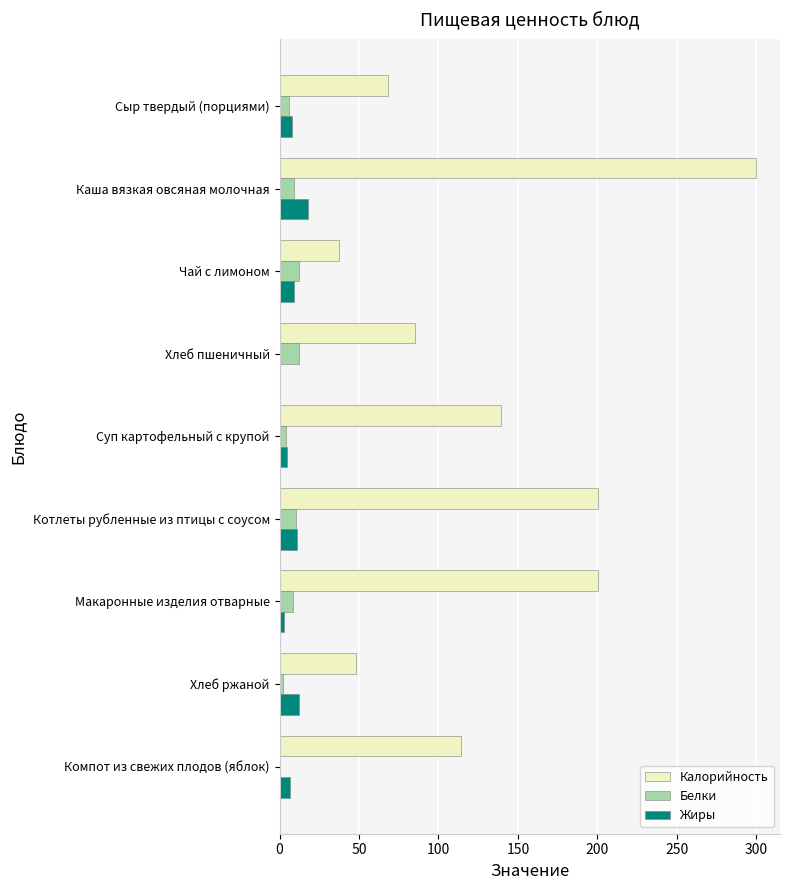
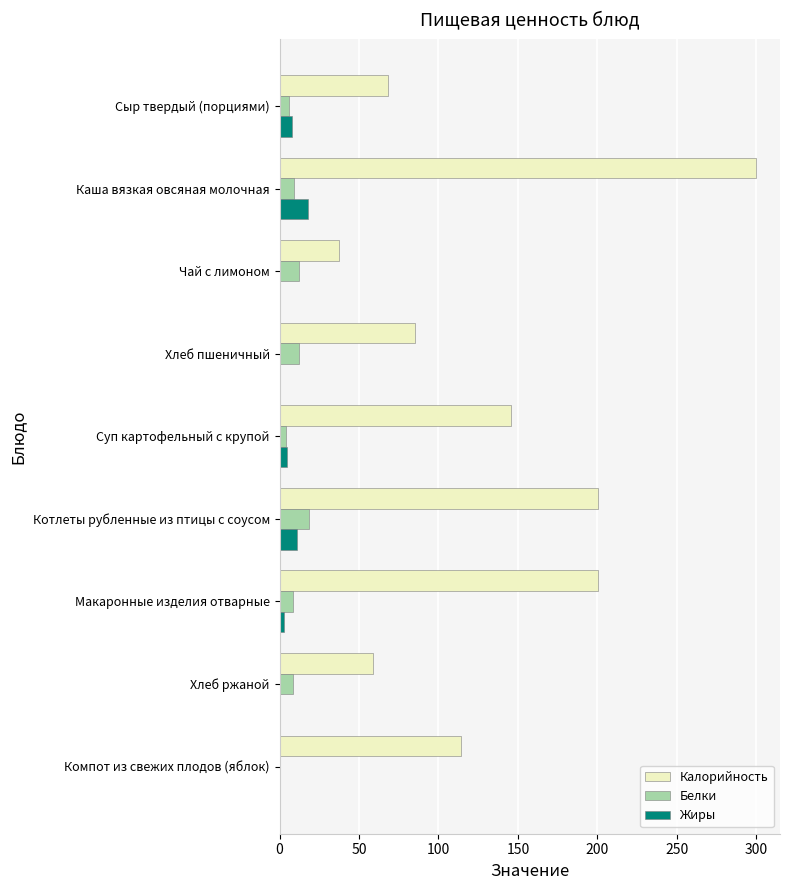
Жиры, Чай с лимоном: 9 -> 0
Калорийность, Суп картофельный с крупой: 140 -> 146
Белки, Котлеты рубленные из птицы с соусом: 10 -> 18
Калорийность, Хлеб ржаной: 48 -> 59
Белки, Хлеб ржаной: 2 -> 8
Жиры, Хлеб ржаной: 12 -> 0
Жиры, Компот из свежих плодов (яблок): 7 -> 0
